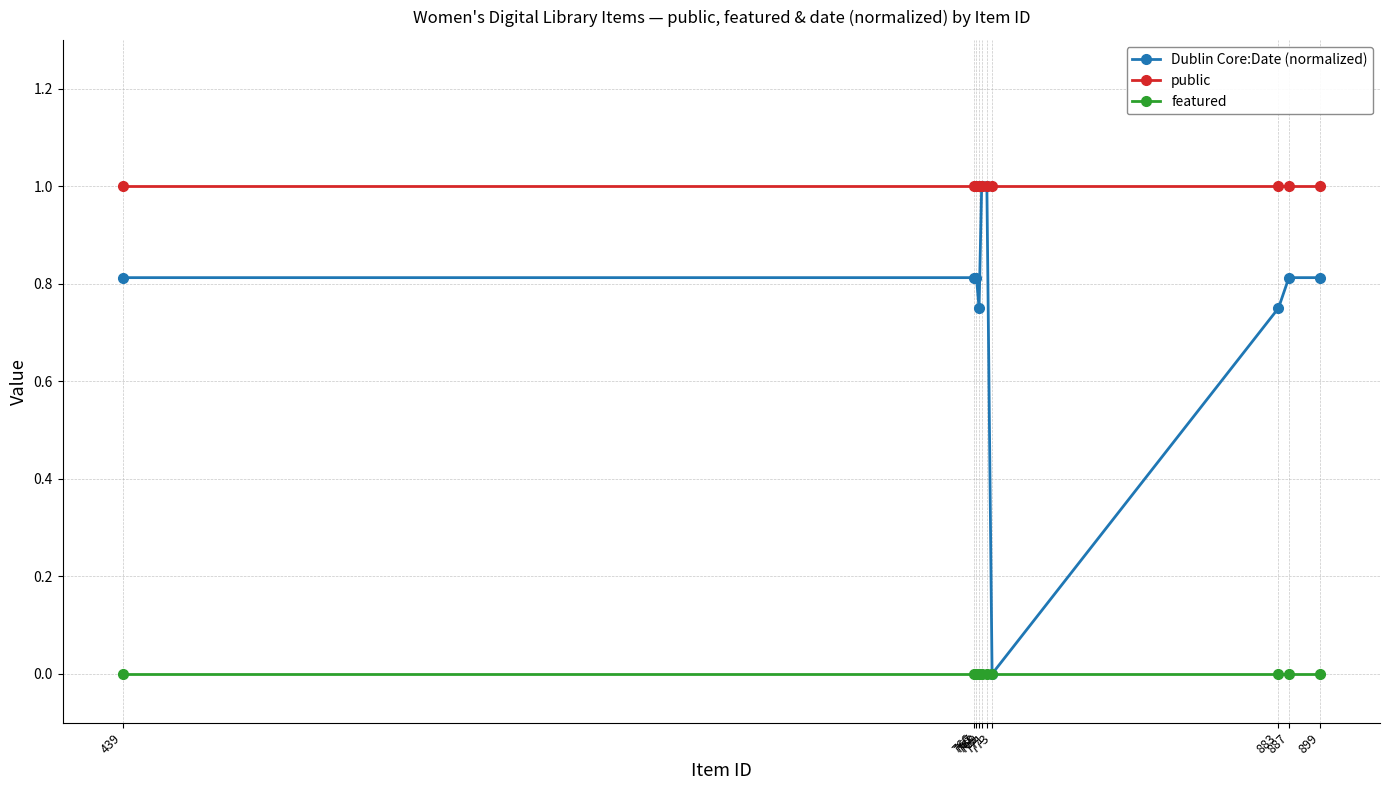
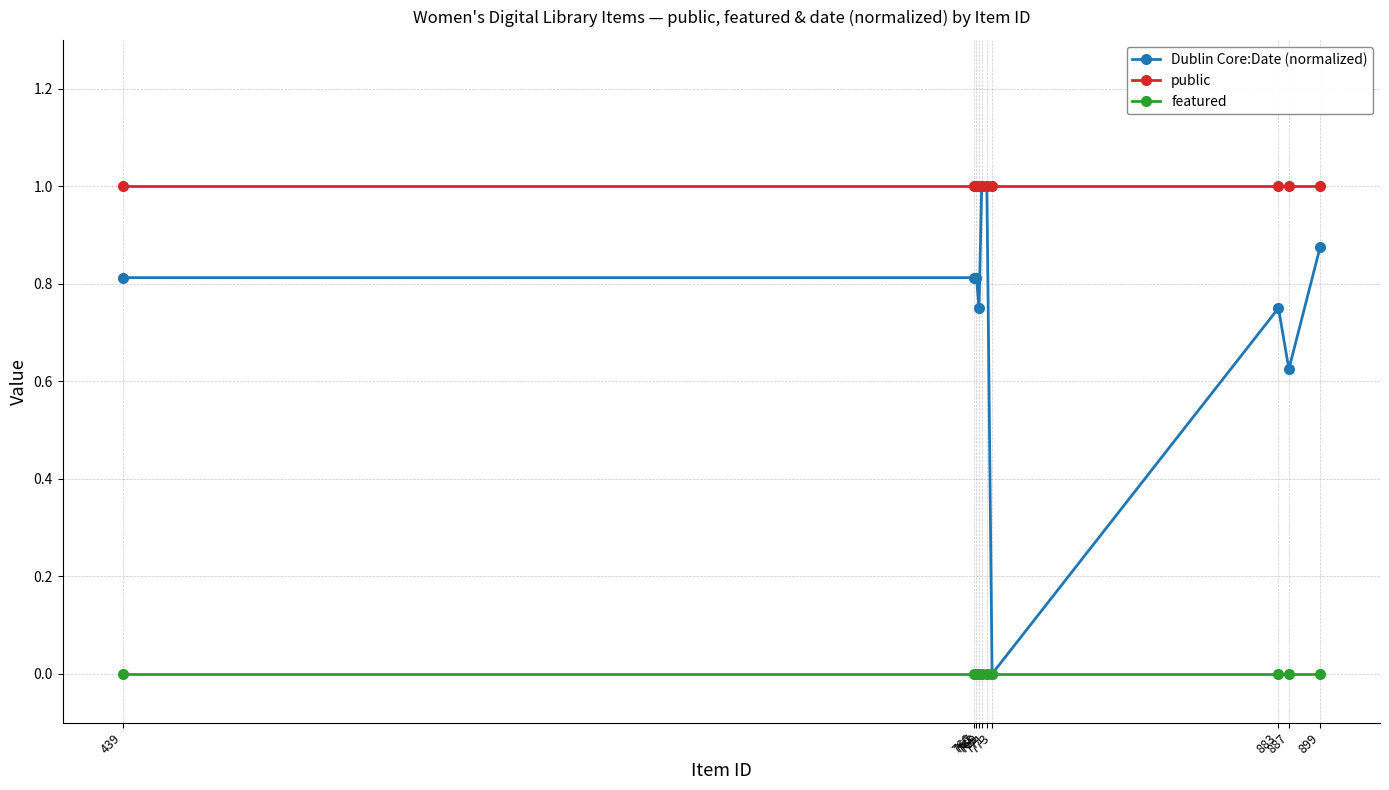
Dublin Core:Date (normalized), 887: 0.81 -> 0.63
Dublin Core:Date (normalized), 899: 0.81 -> 0.88
